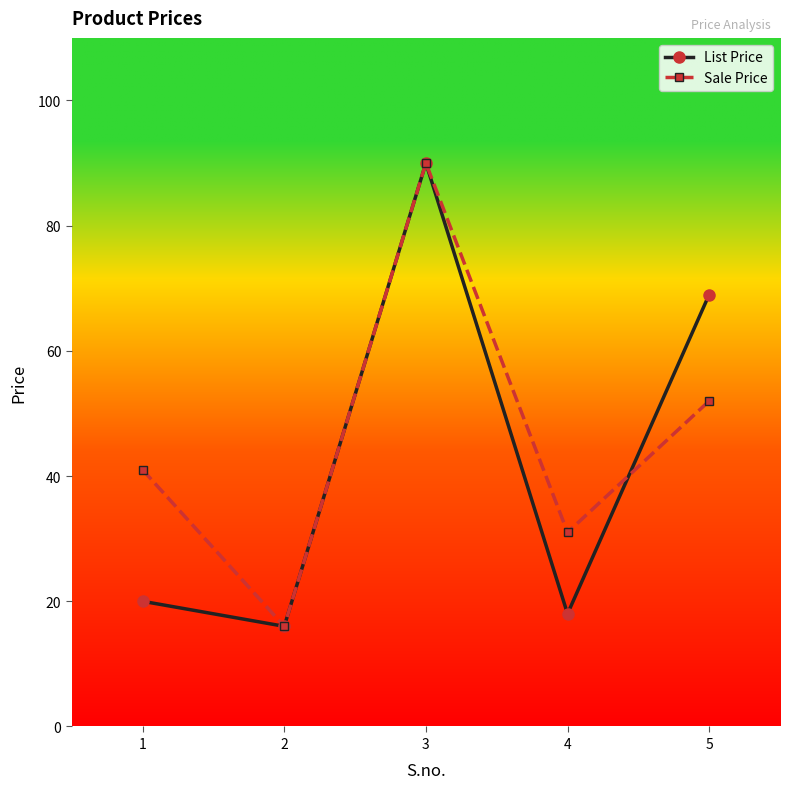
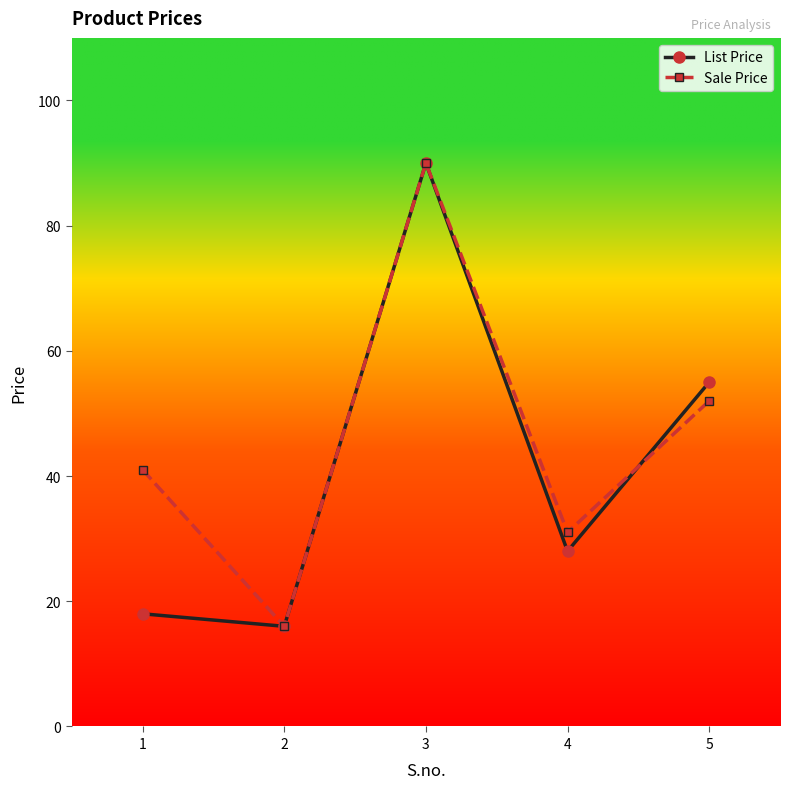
List Price, 1: 20 -> 18
List Price, 4: 18 -> 28
List Price, 5: 69 -> 55
